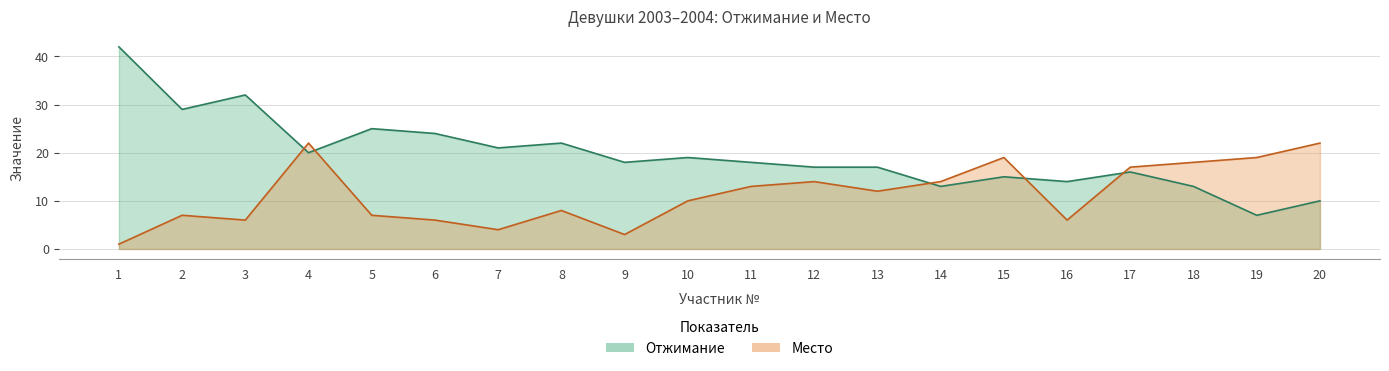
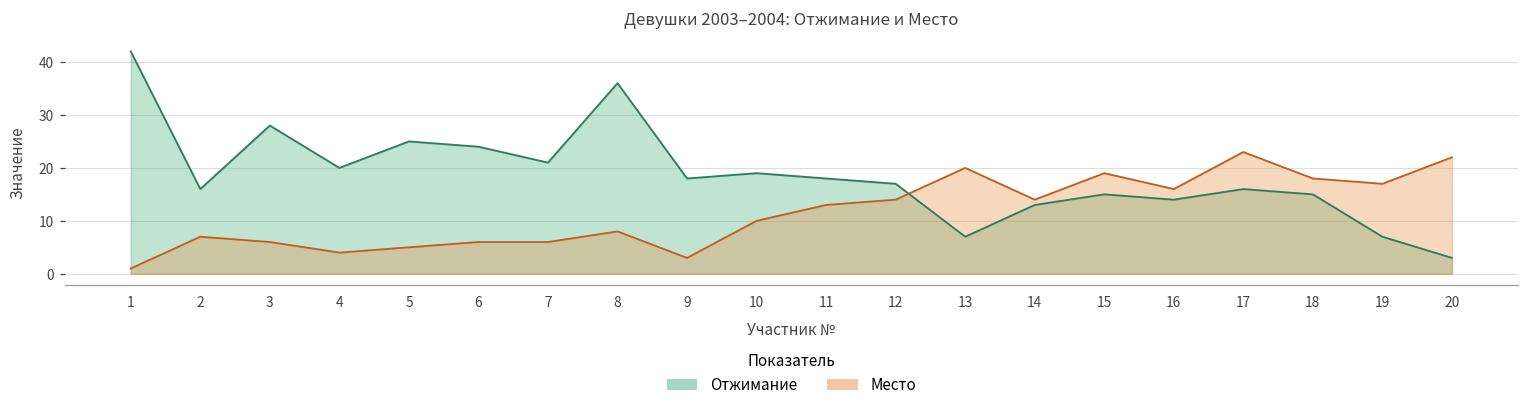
Отжимание, 2: 29 -> 16
Отжимание, 3: 32 -> 28
Место, 4: 22 -> 4
Место, 5: 7 -> 5
Место, 7: 4 -> 6
Отжимание, 8: 22 -> 36
Отжимание, 13: 17 -> 7
Место, 13: 12 -> 20
Место, 16: 6 -> 16
Место, 17: 17 -> 23
Отжимание, 18: 13 -> 15
Место, 19: 19 -> 17
Отжимание, 20: 10 -> 3
